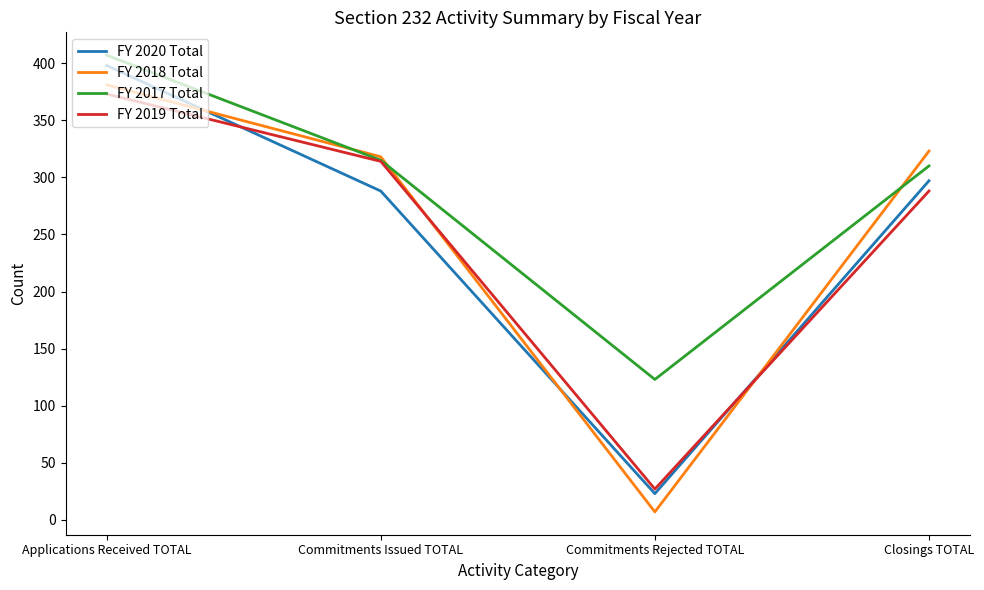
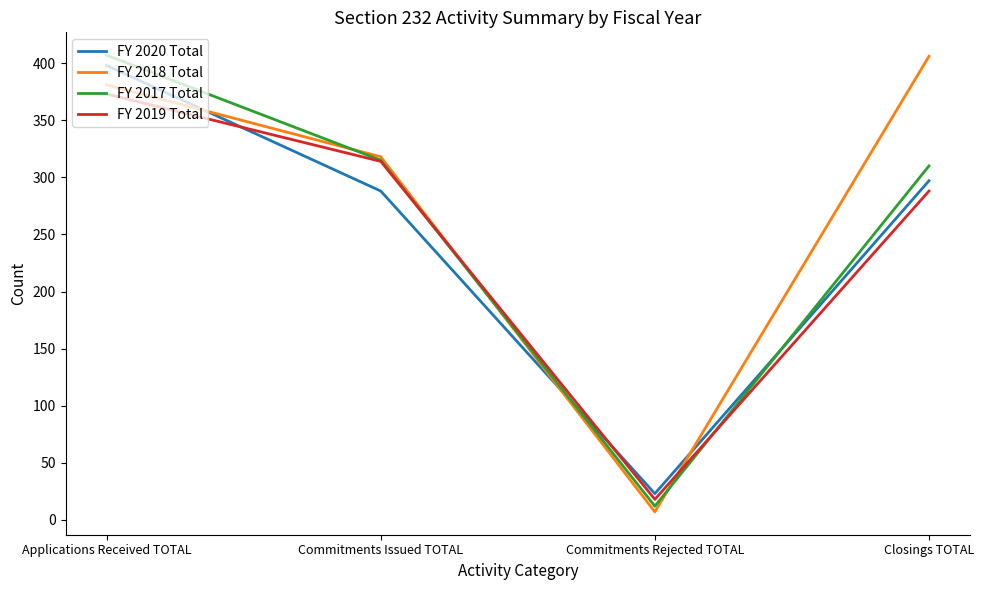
FY 2017 Total, Commitments Rejected TOTAL: 123 -> 12
FY 2019 Total, Commitments Rejected TOTAL: 27 -> 18
FY 2018 Total, Closings TOTAL: 323 -> 406
